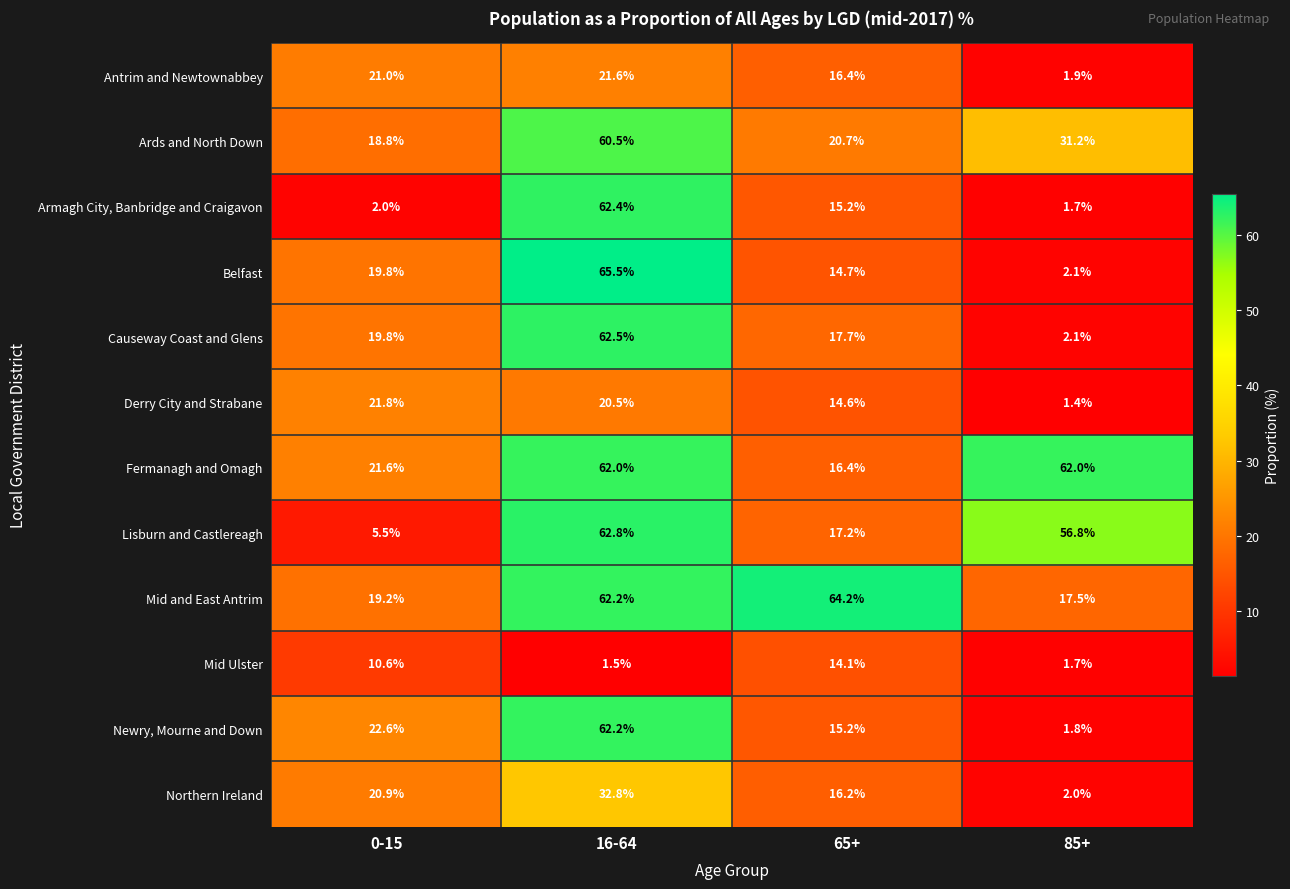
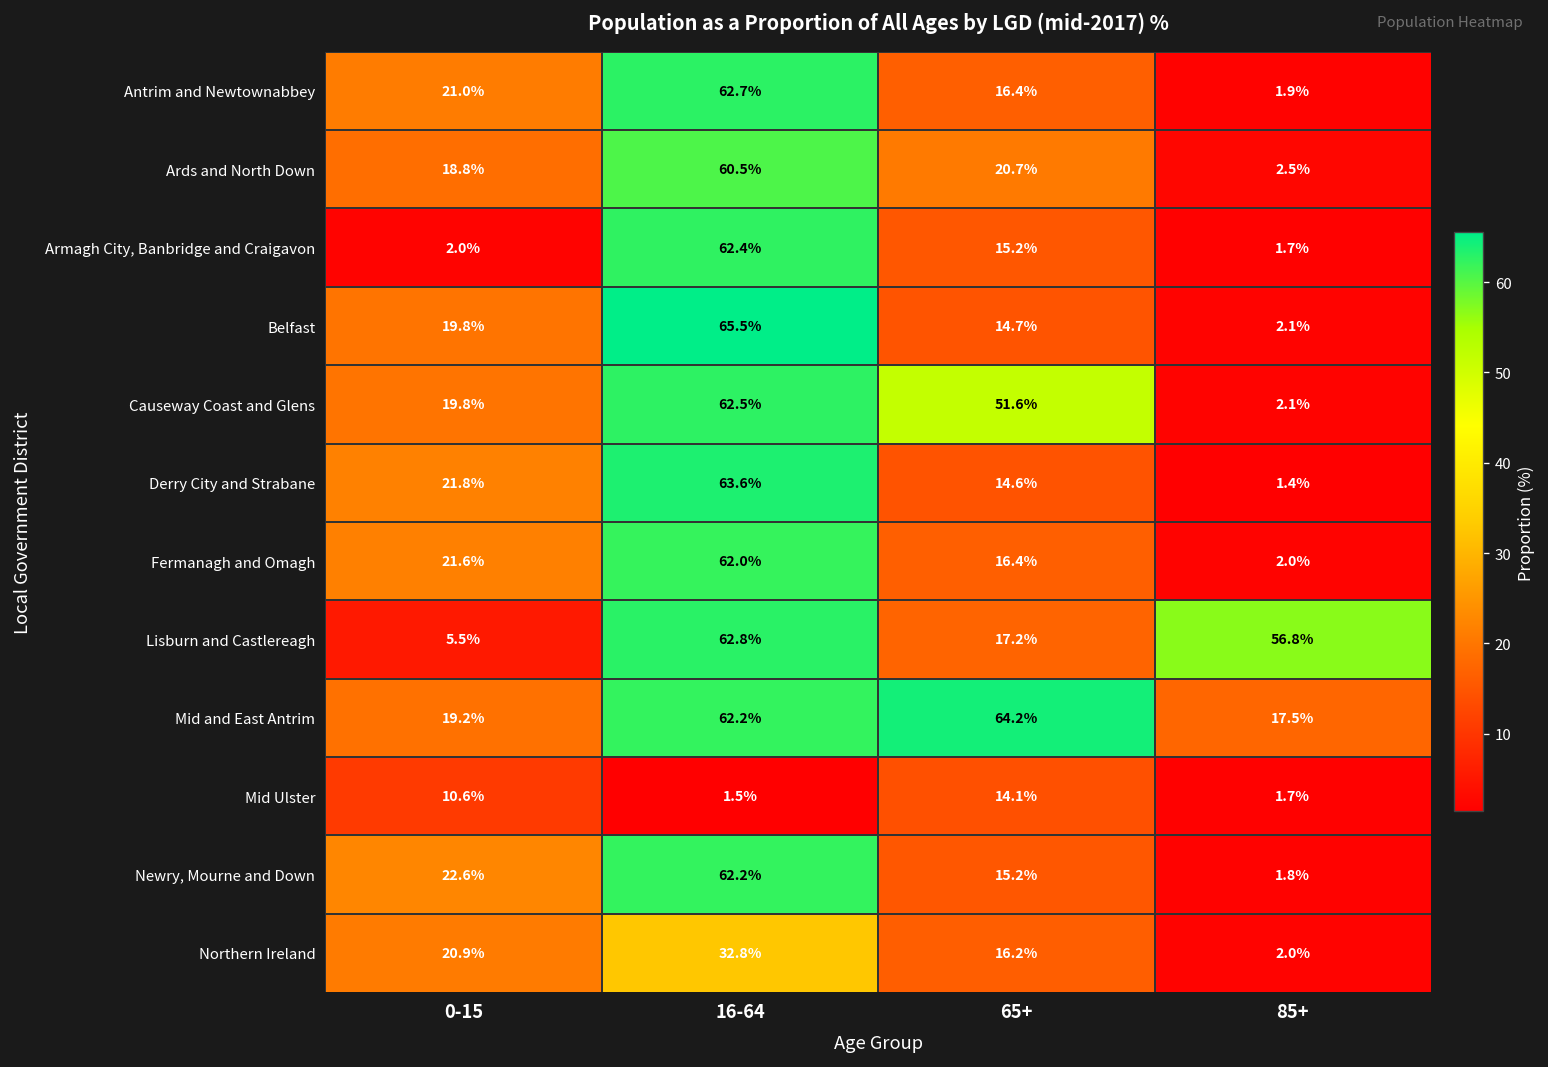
Antrim and Newtownabbey, 16-64: 21.6% -> 62.7%
Ards and North Down, 85+: 31.2% -> 2.5%
Causeway Coast and Glens, 65+: 17.7% -> 51.6%
Derry City and Strabane, 16-64: 20.5% -> 63.6%
Fermanagh and Omagh, 85+: 62.0% -> 2.0%
